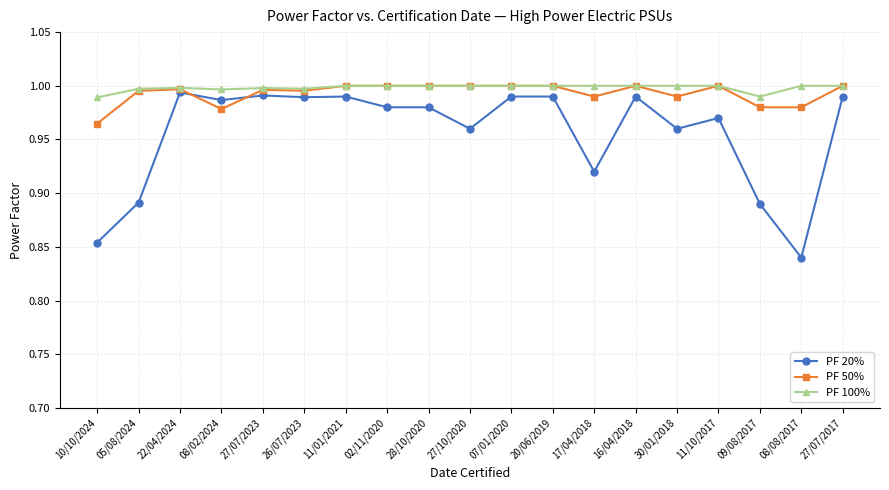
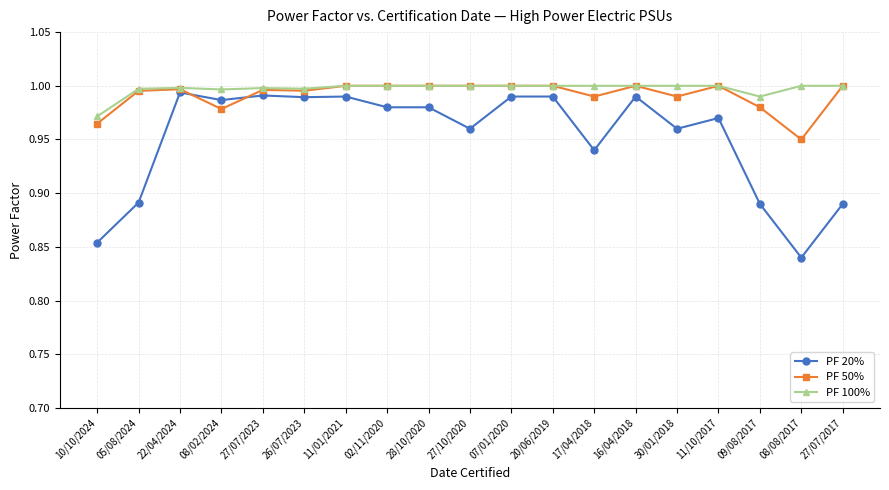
PF 100%, 10/10/2024: 0.989 -> 0.972
PF 20%, 17/04/2018: 0.92 -> 0.94
PF 50%, 08/08/2017: 0.98 -> 0.95
PF 20%, 27/07/2017: 0.99 -> 0.89
